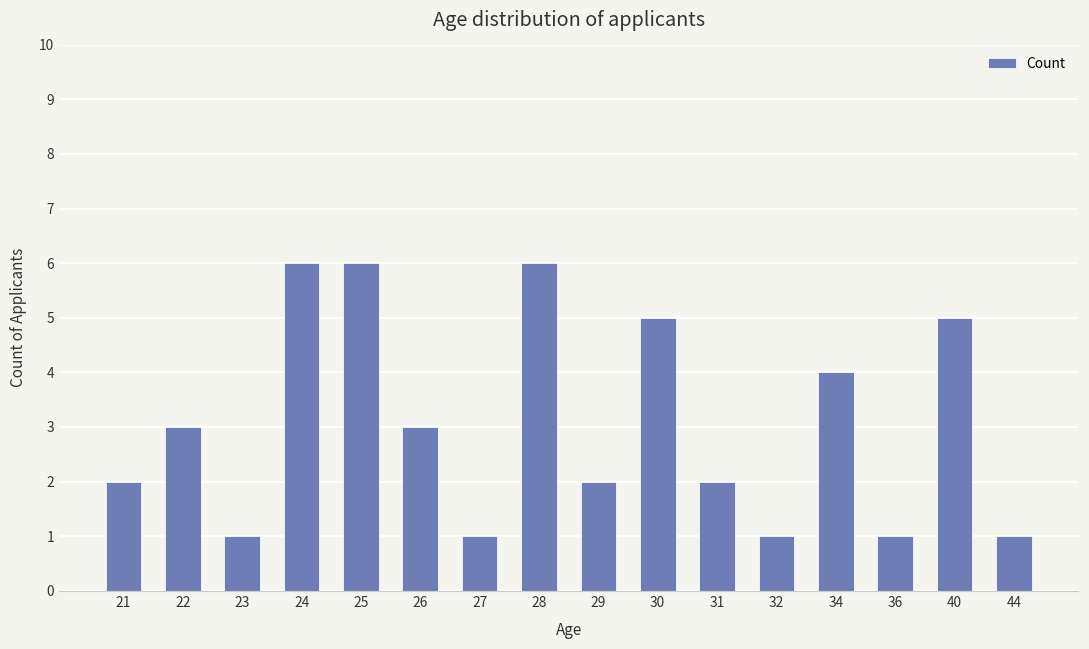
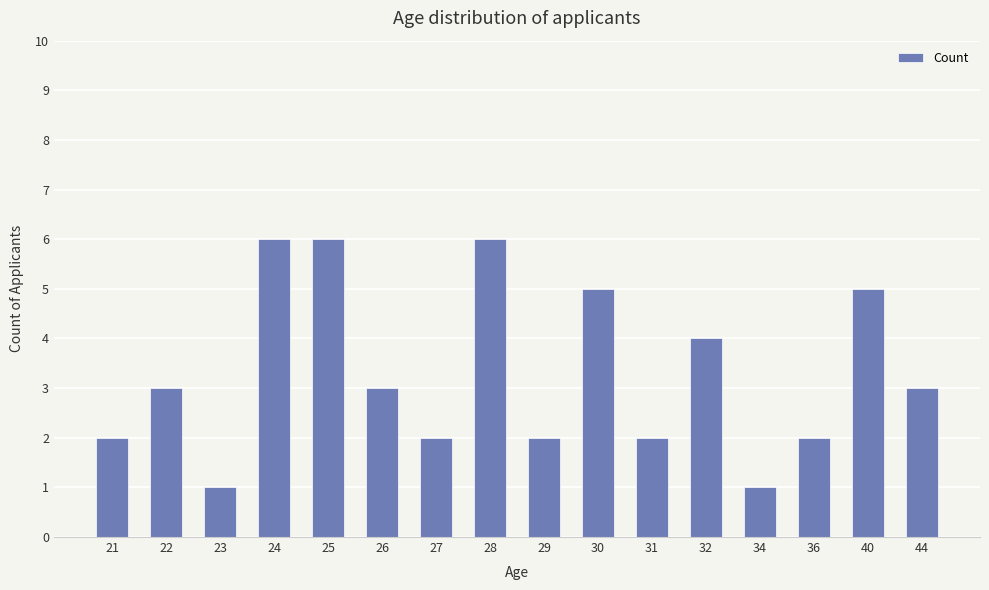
27: 1 -> 2
32: 1 -> 4
34: 4 -> 1
36: 1 -> 2
44: 1 -> 3
